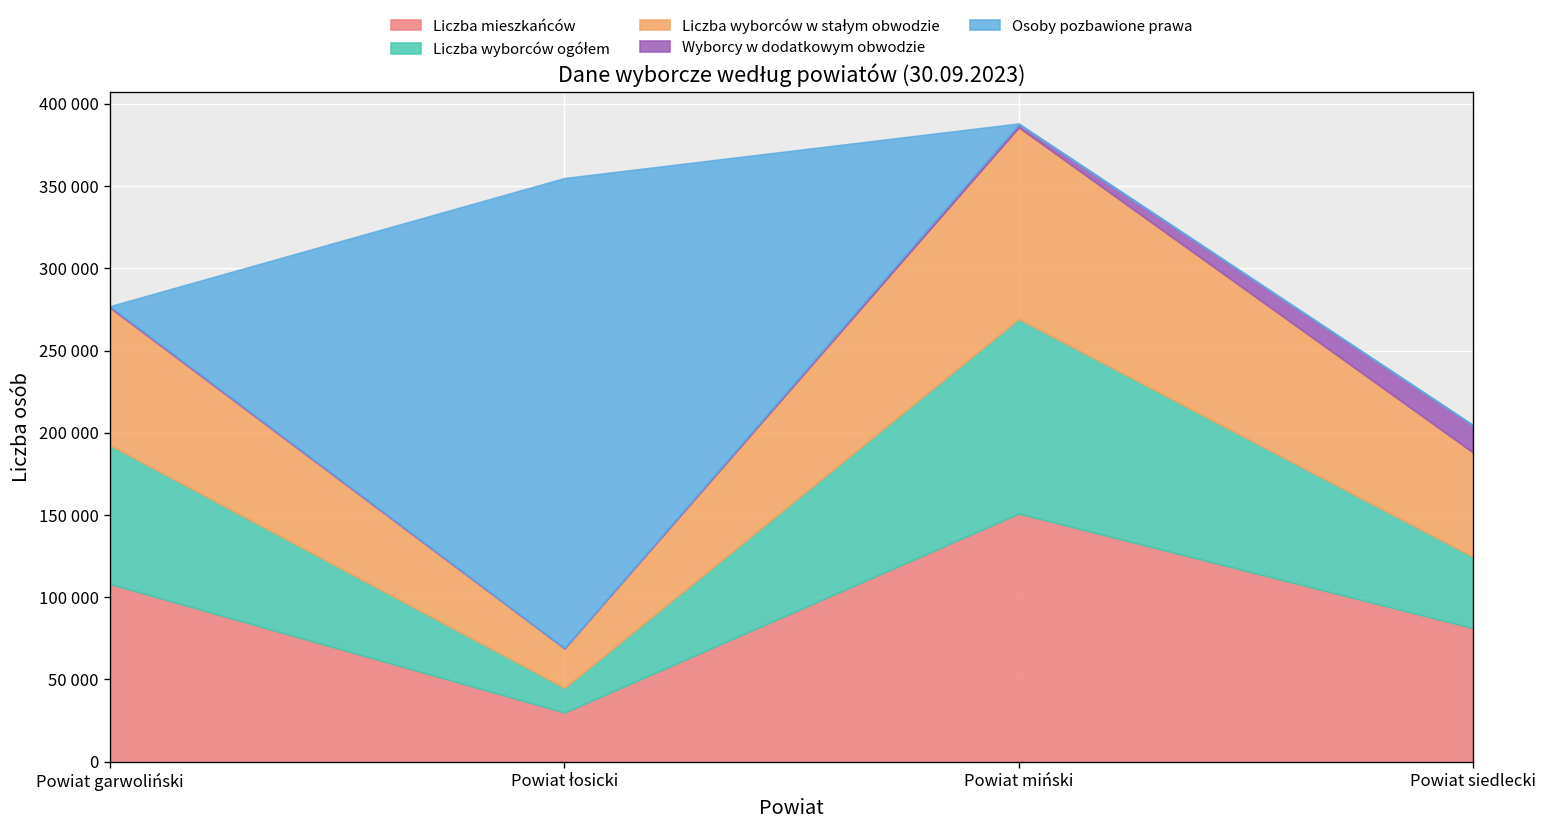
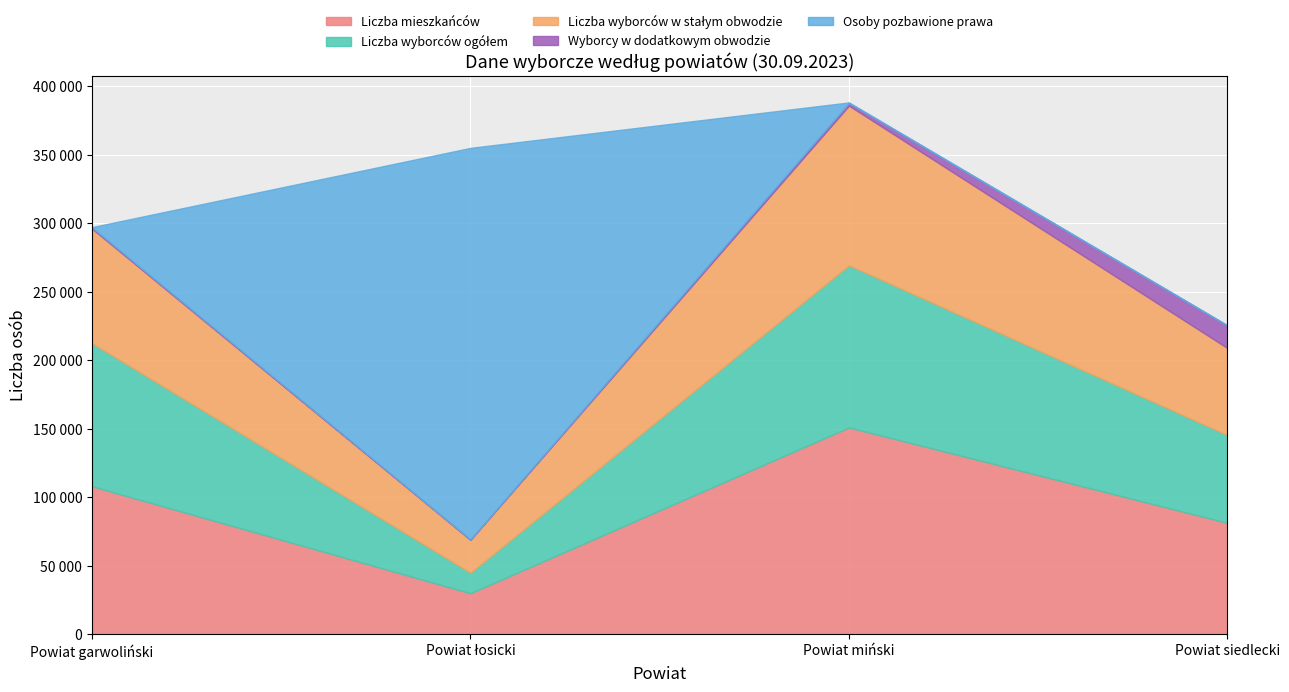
Liczba wyborców ogółem, Powiat garwoliński: 84000 -> 104000
Liczba wyborców ogółem, Powiat siedlecki: 43000 -> 64000
